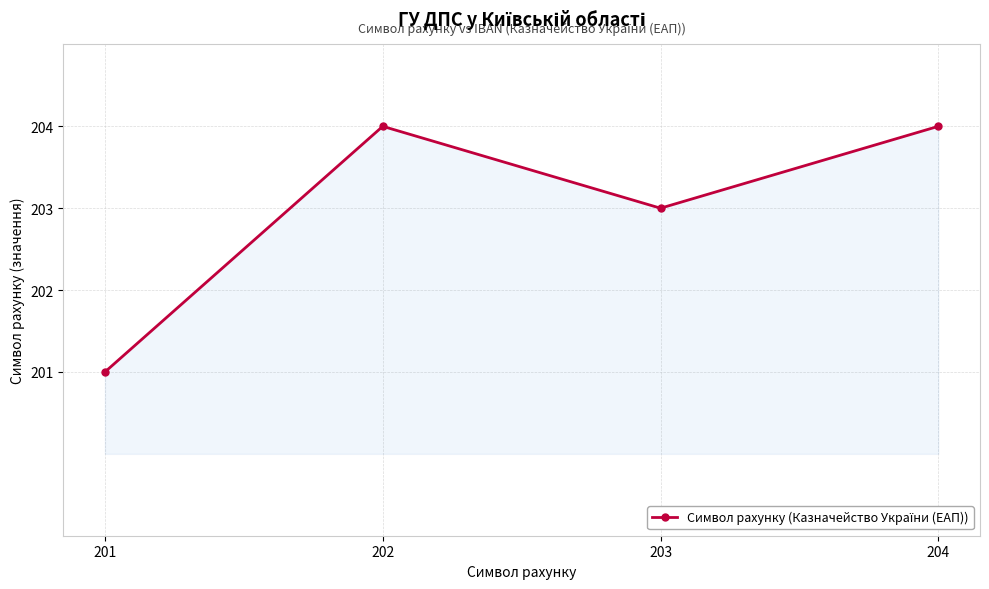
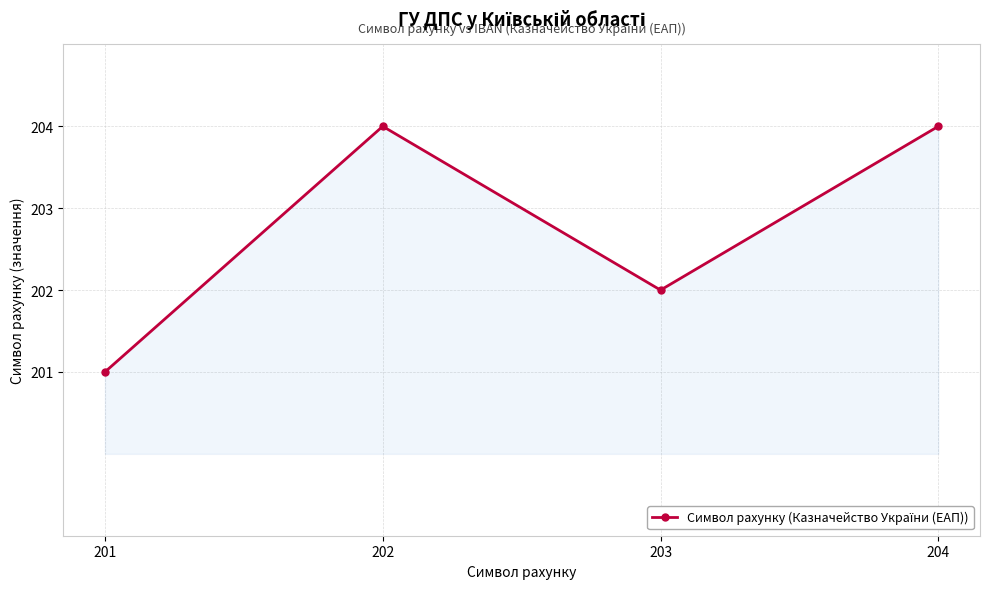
203: 203 -> 202
